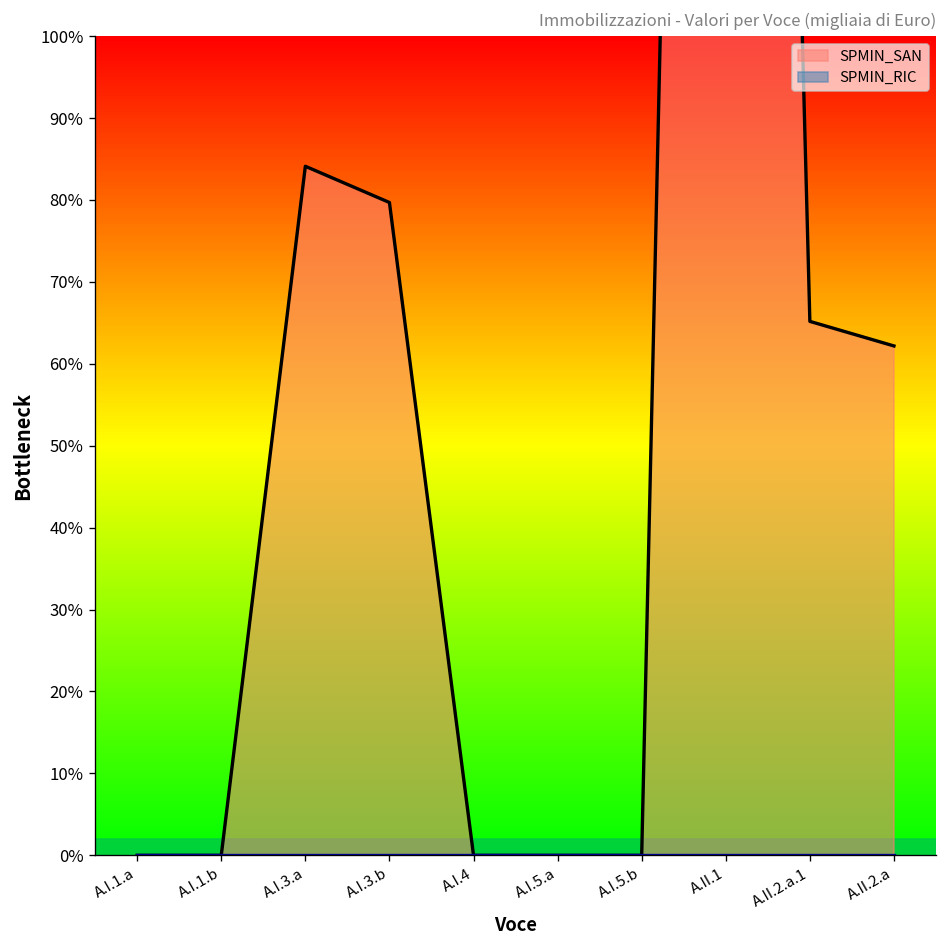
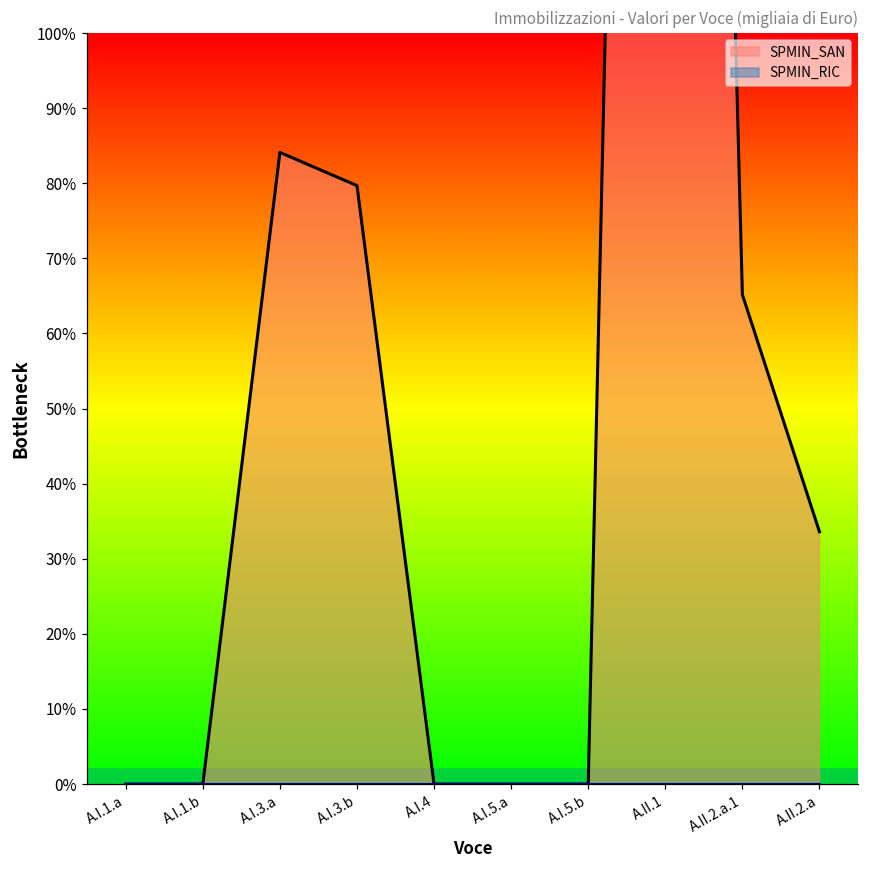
SPMIN_SAN, A.II.2.a: 62% -> 34%
